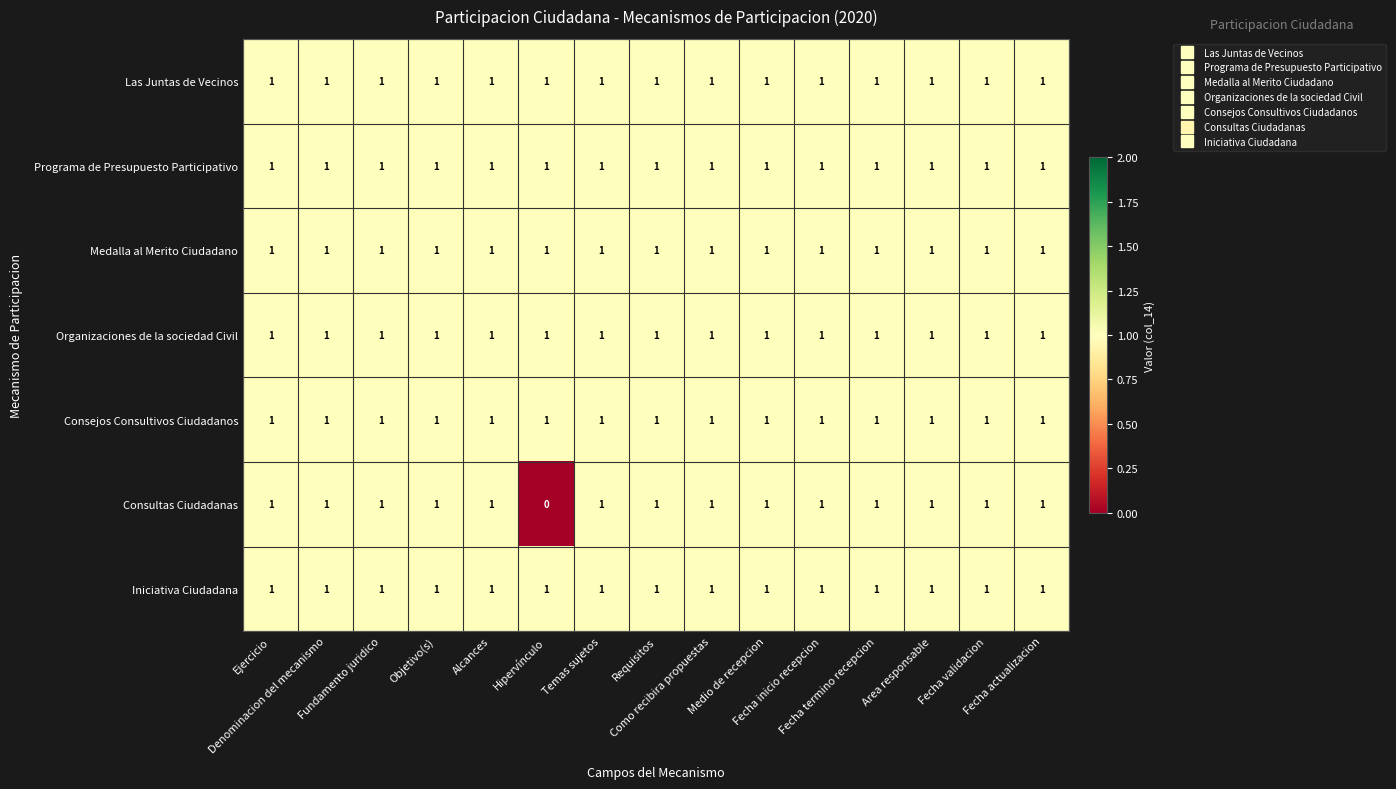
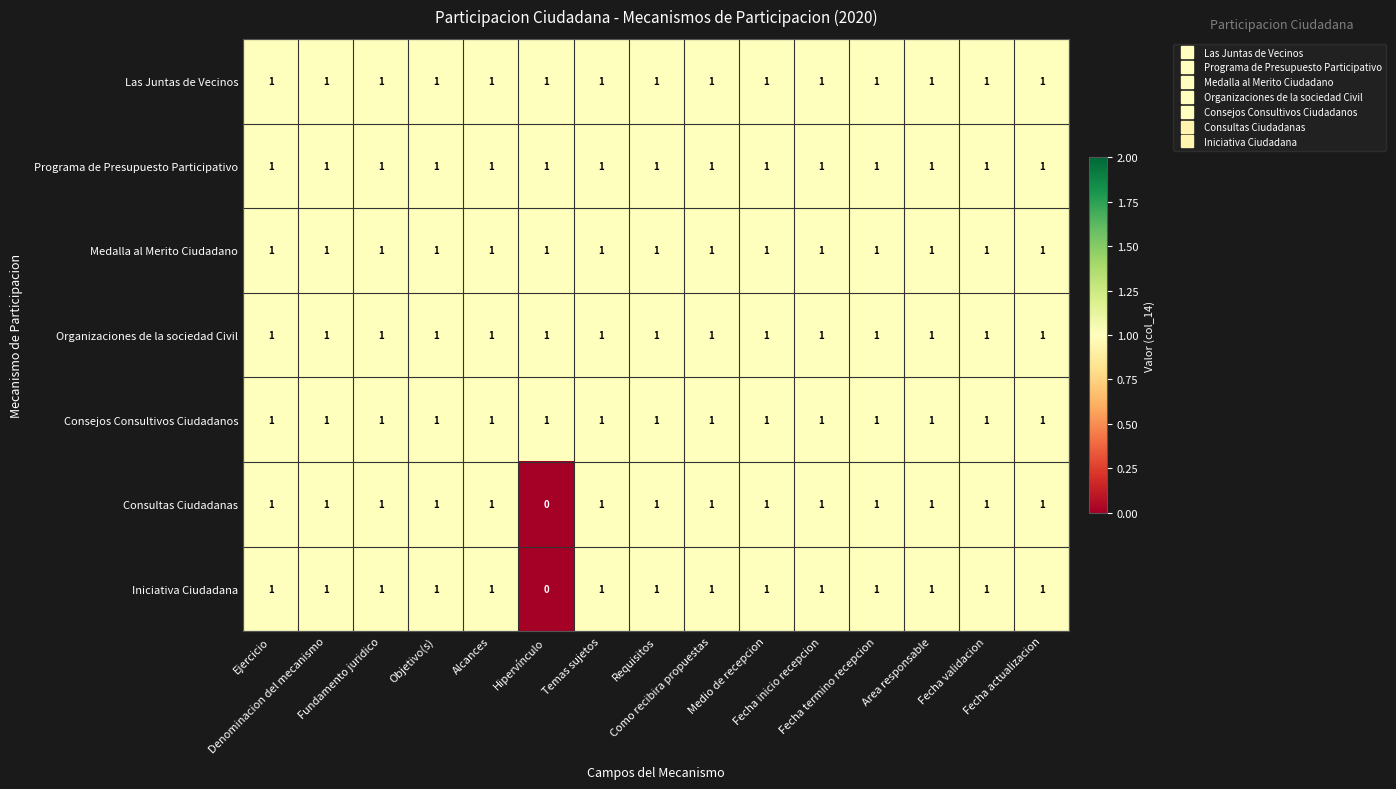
Iniciativa Ciudadana, Hipervínculo: 1 -> 0
